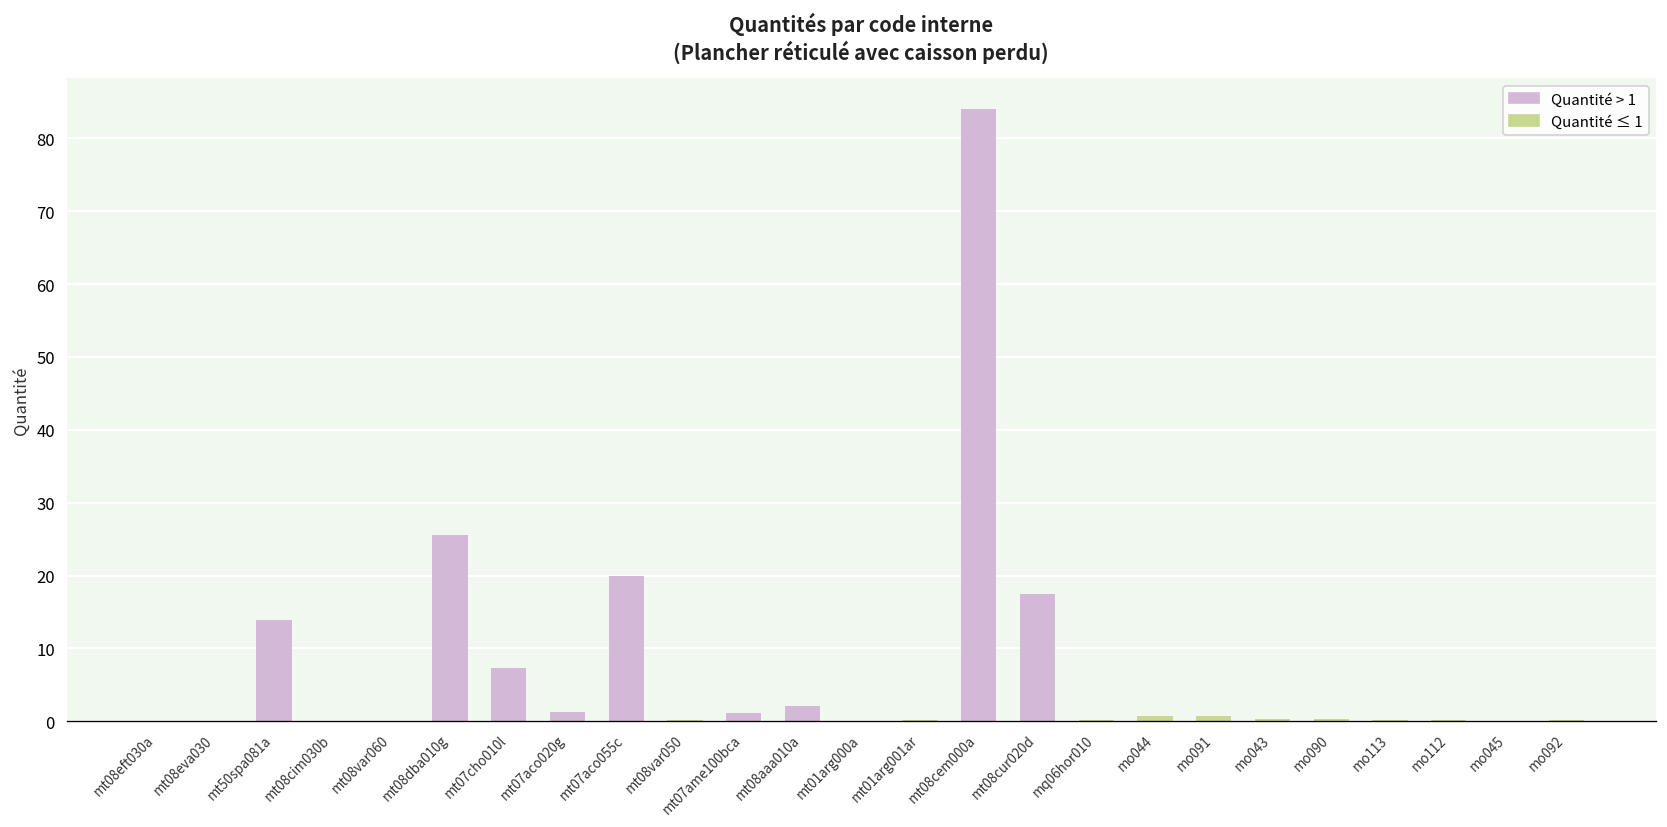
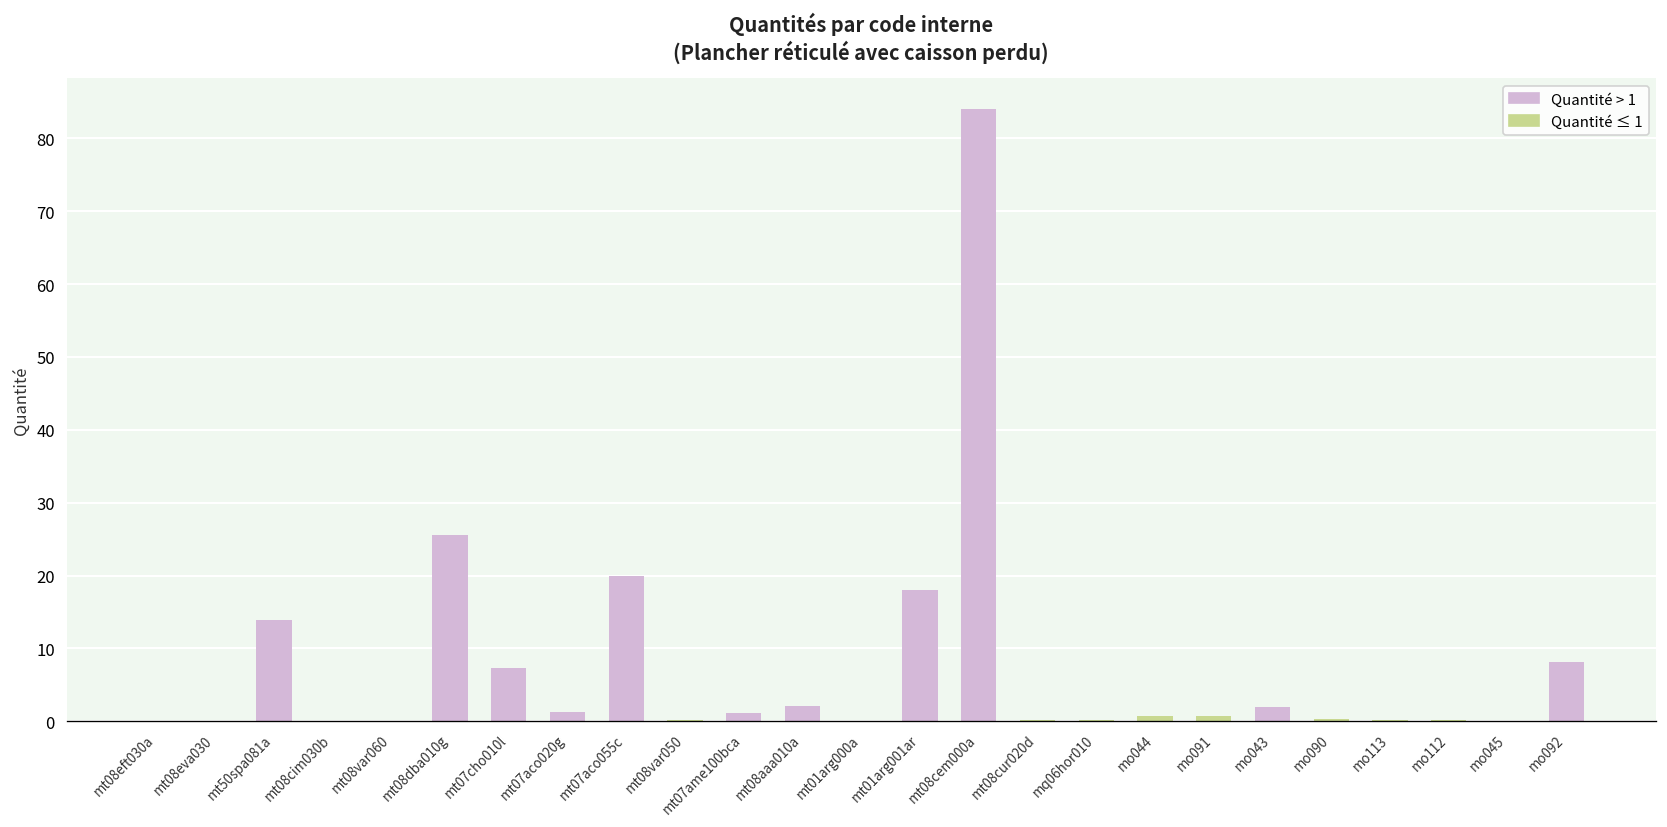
mt01arg001ar: 0 -> 18
mt08cur020d: 18 -> 0
mo043: 0 -> 2
mo092: 0 -> 8
